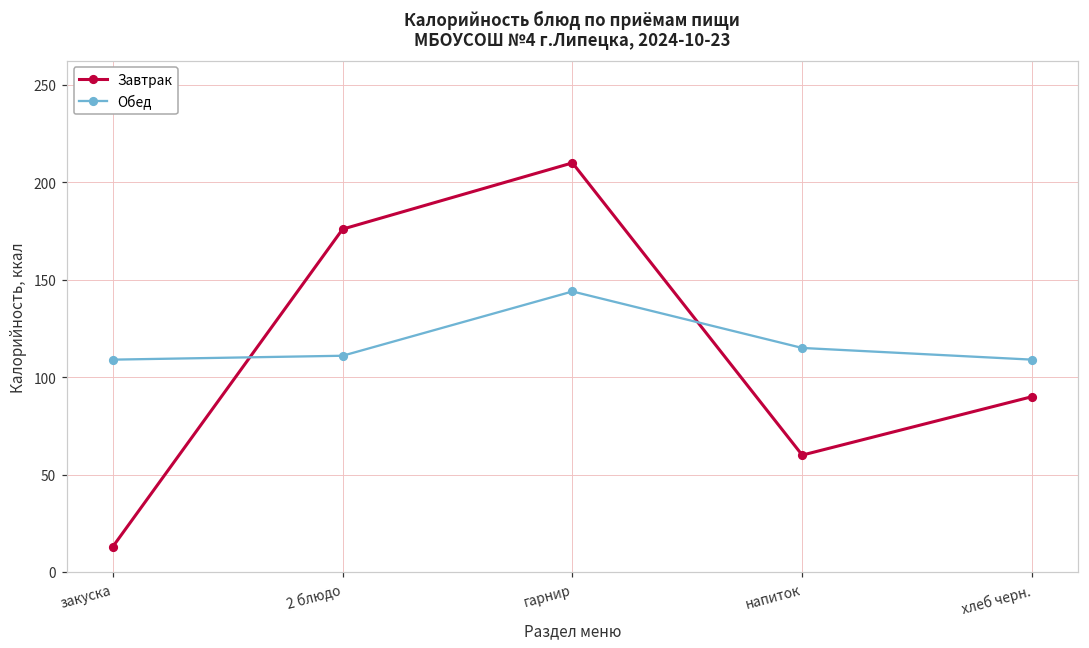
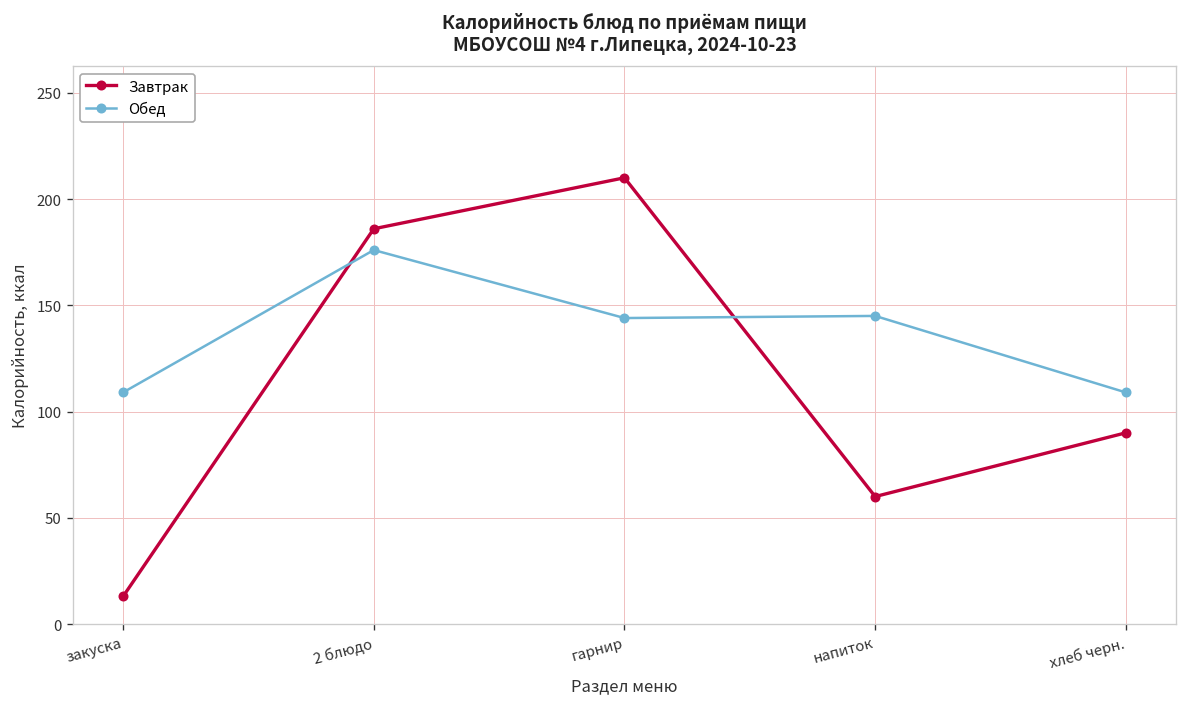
Завтрак, 2 блюдо: 176 -> 186
Обед, 2 блюдо: 111 -> 176
Обед, напиток: 115 -> 145
